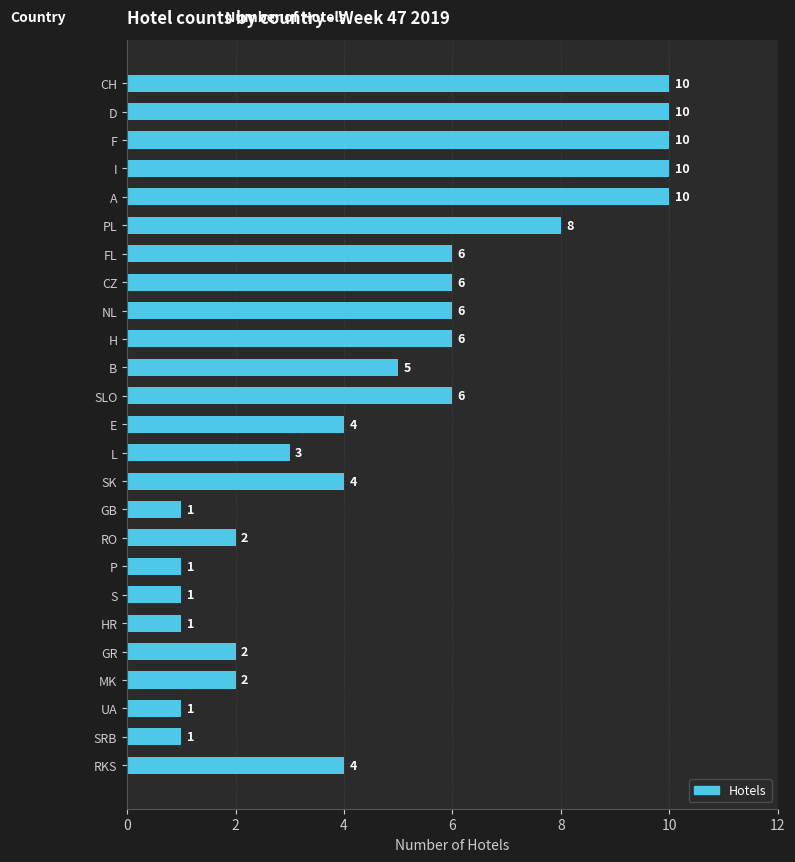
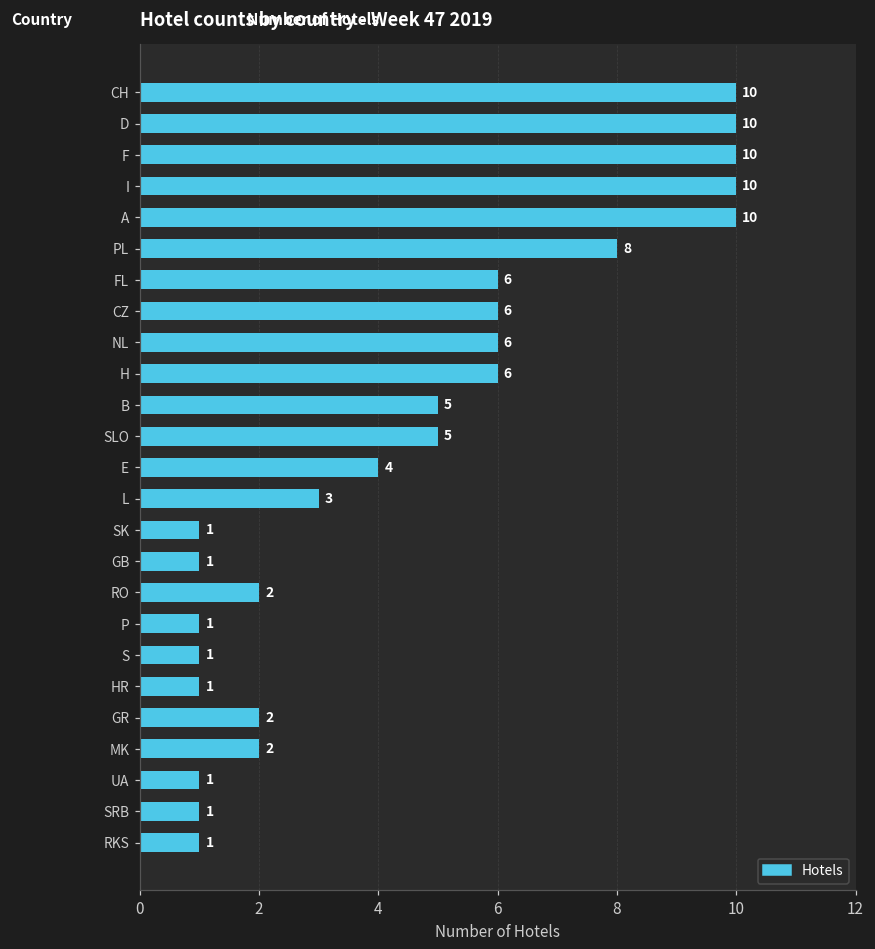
SLO: 6 -> 5
SK: 4 -> 1
RKS: 4 -> 1
